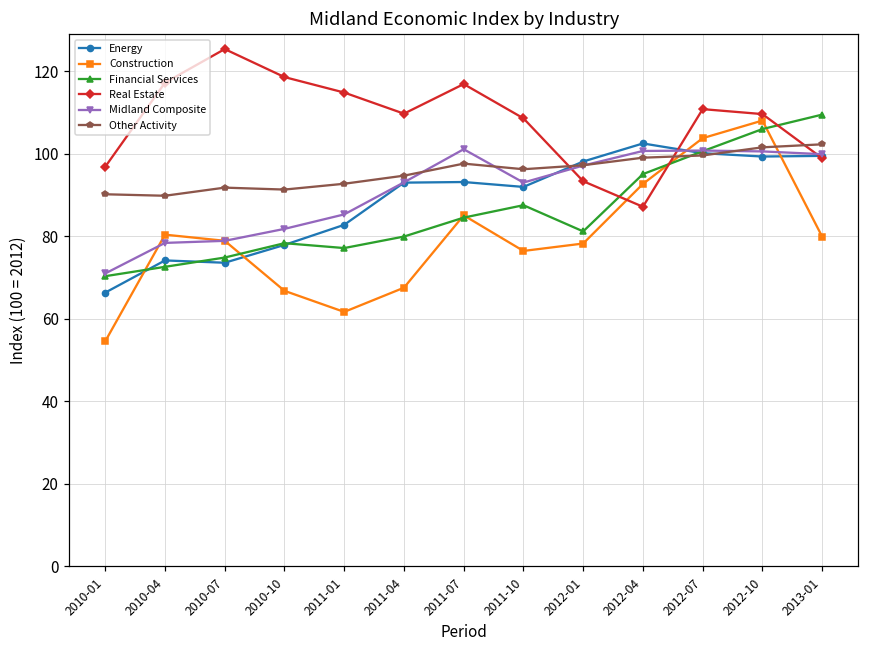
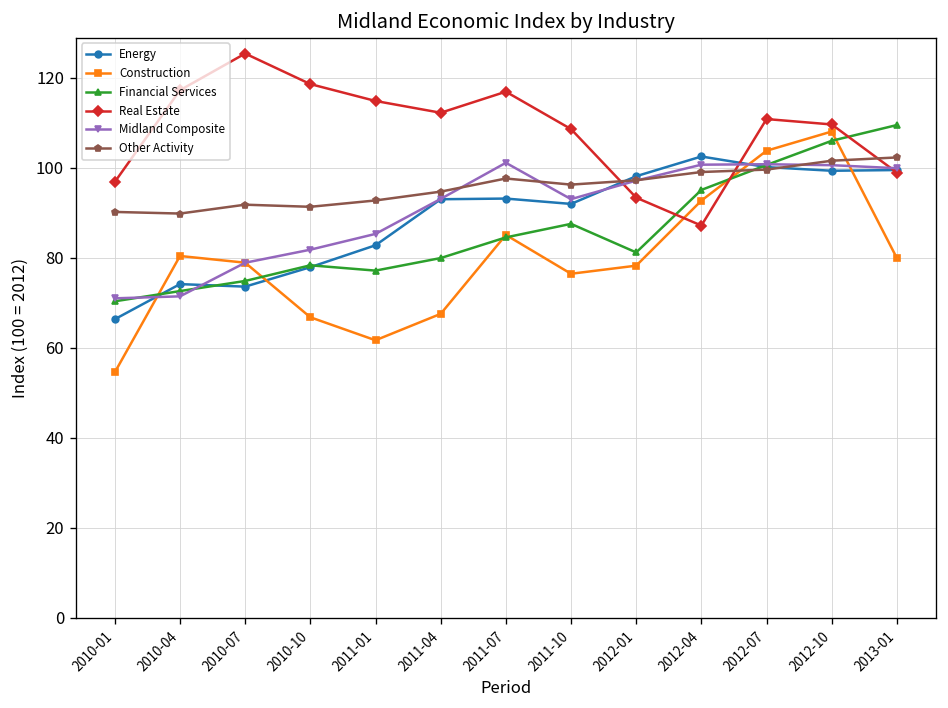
Midland Composite, 2010-04: 78 -> 71
Real Estate, 2011-04: 110 -> 112
